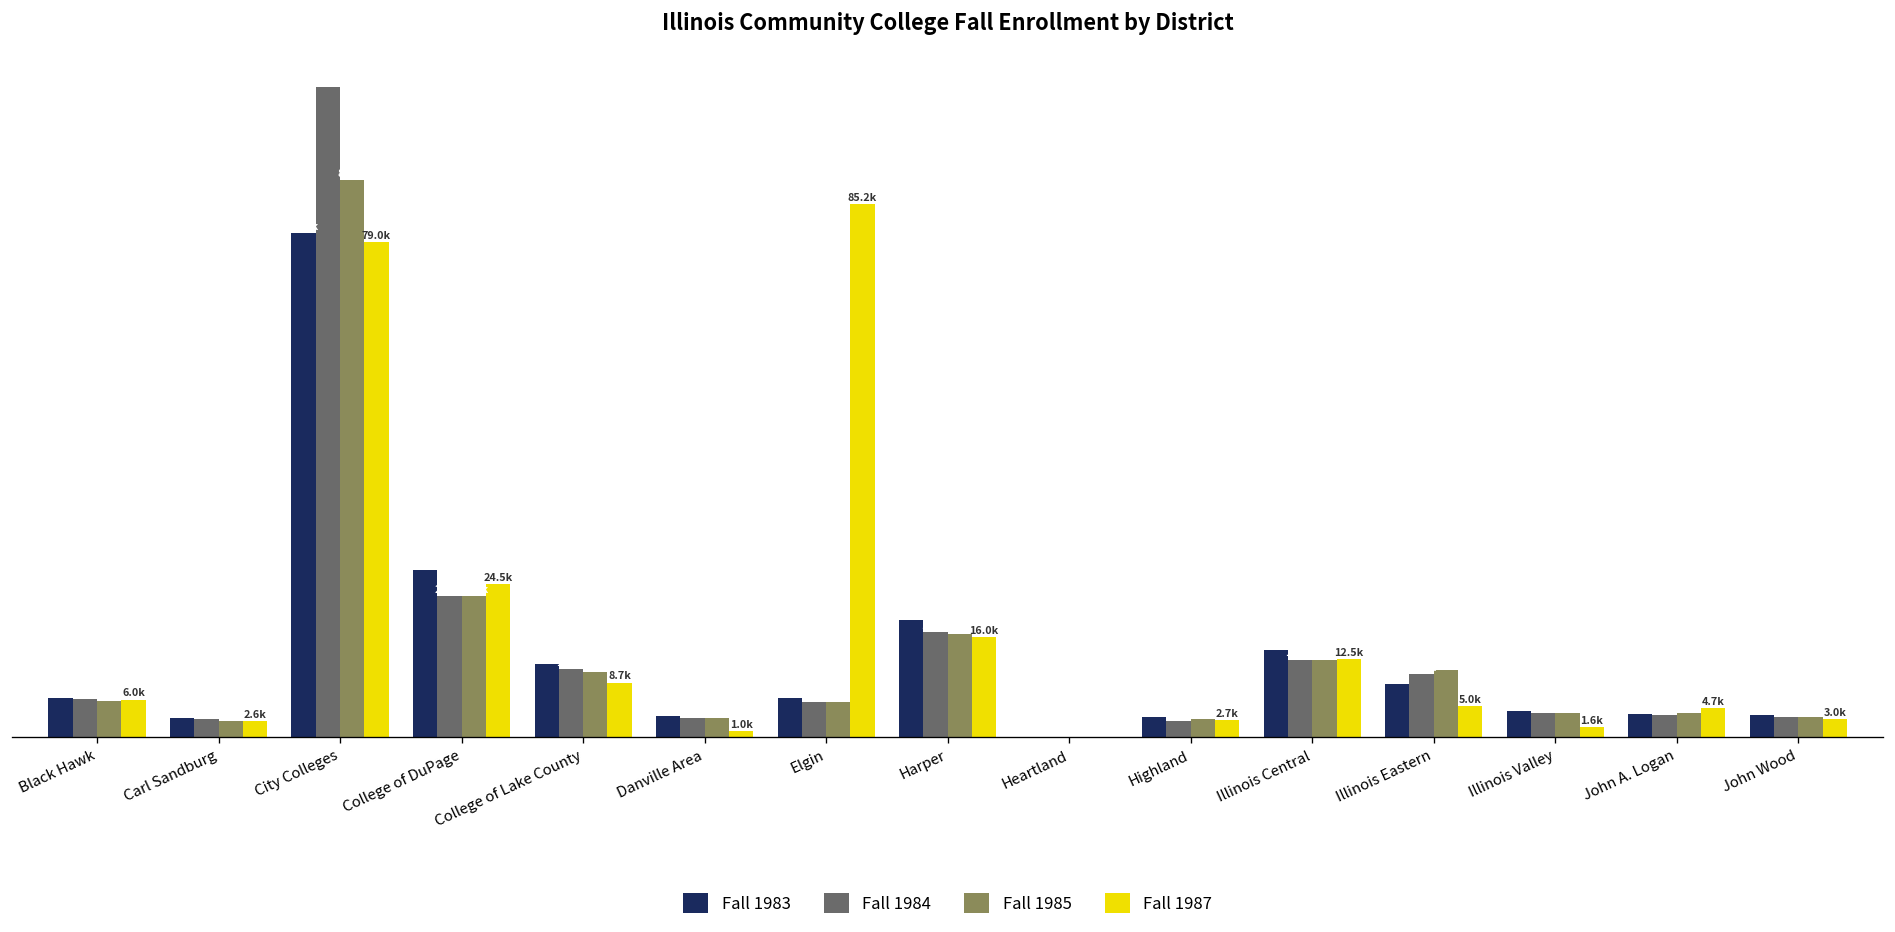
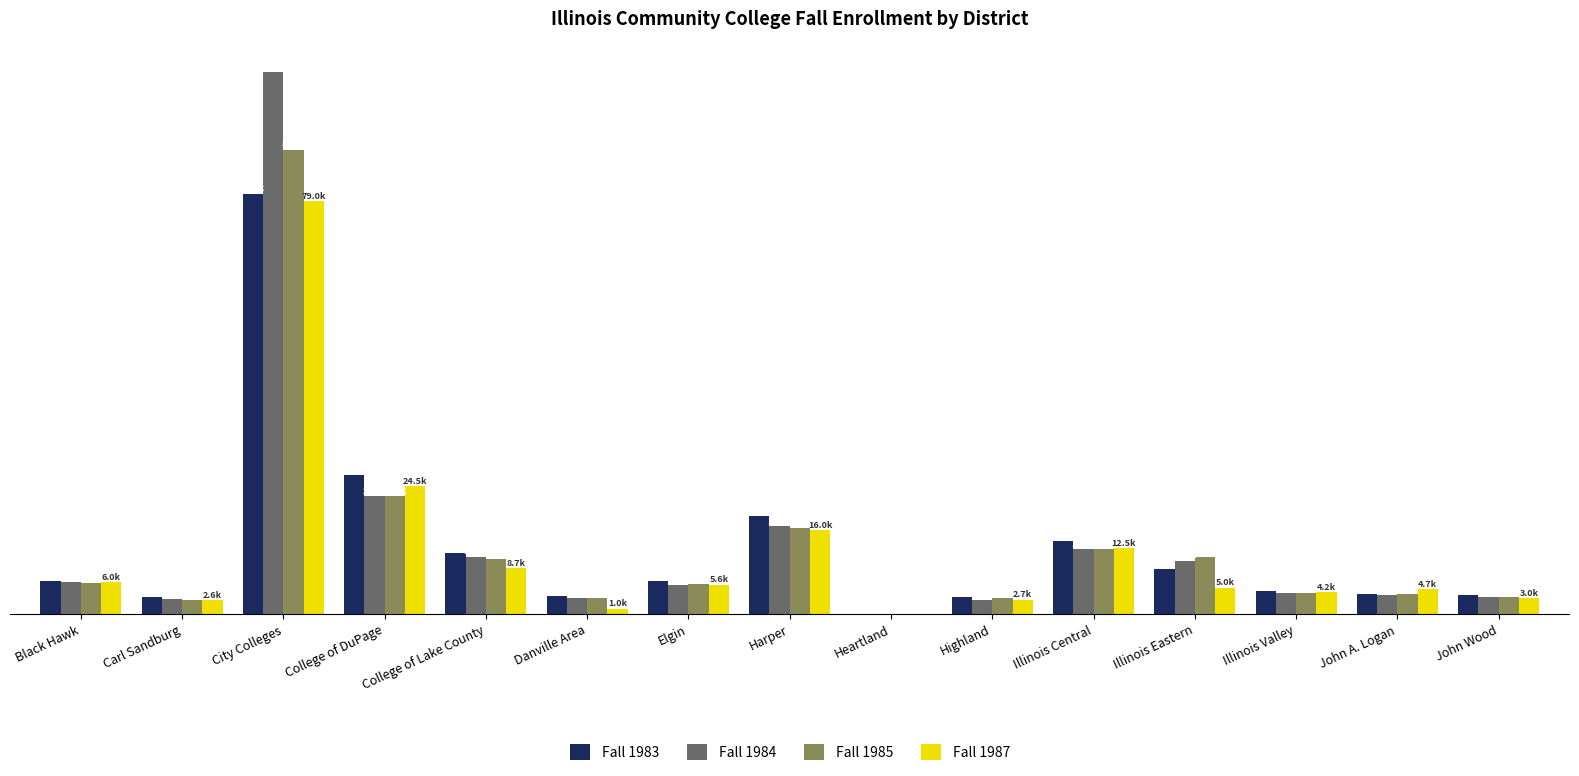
Fall 1987, Elgin: 85.2k -> 5.6k
Fall 1987, Illinois Valley: 1.6k -> 4.2k
